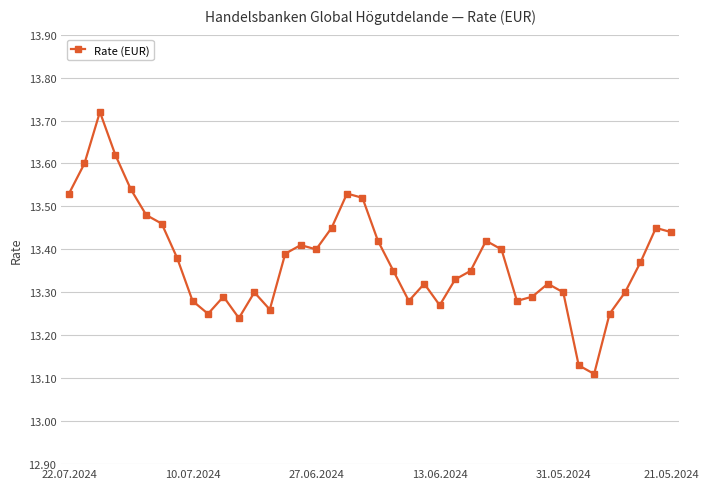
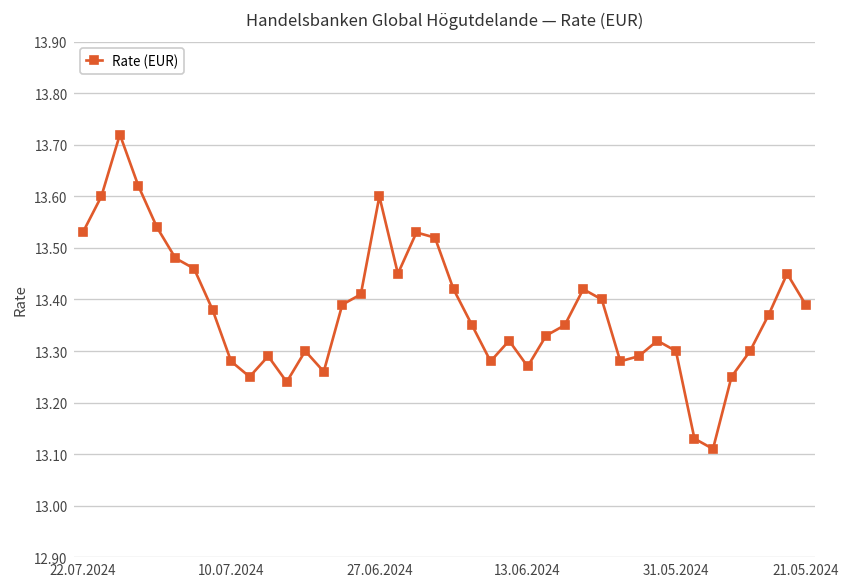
27.06.2024: 13.4 -> 13.6
21.05.2024: 13.44 -> 13.39
